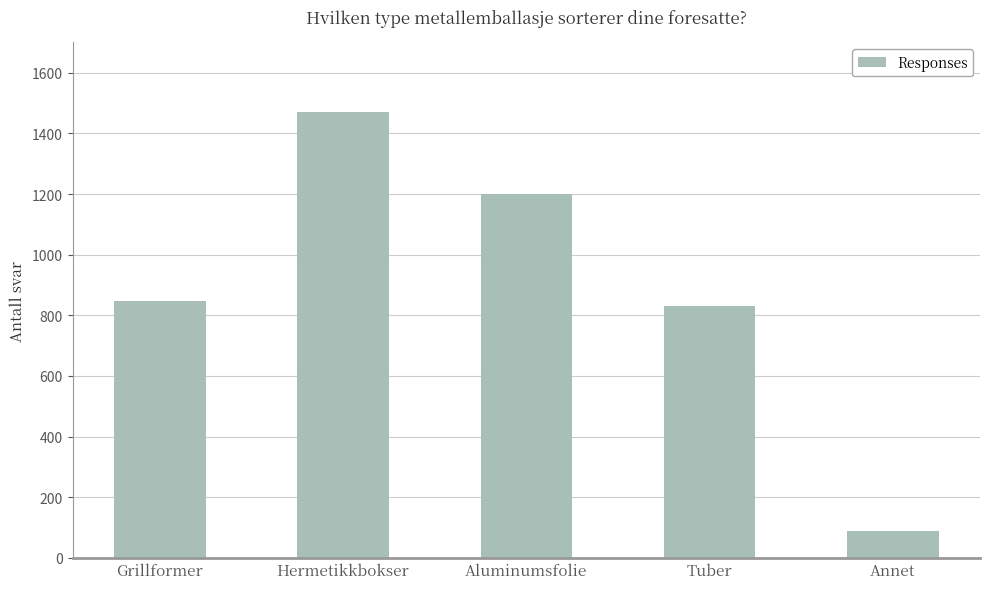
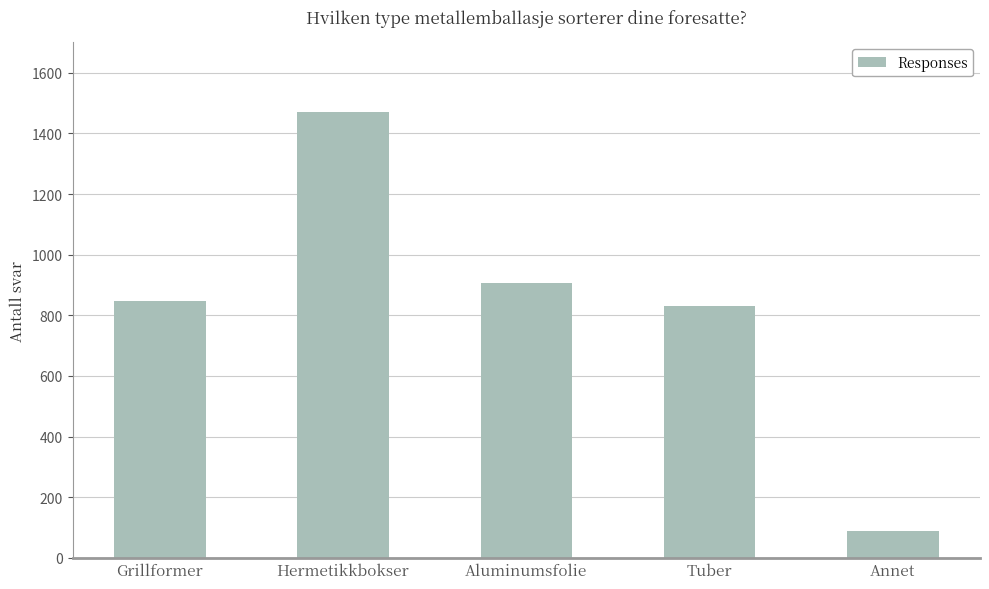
Aluminumsfolie: 1200 -> 910
